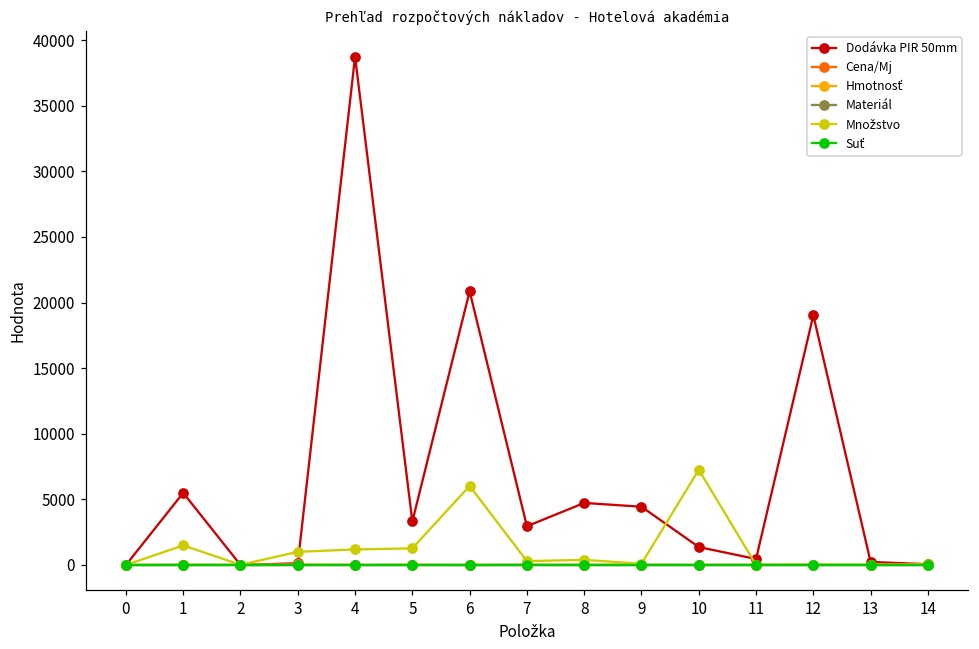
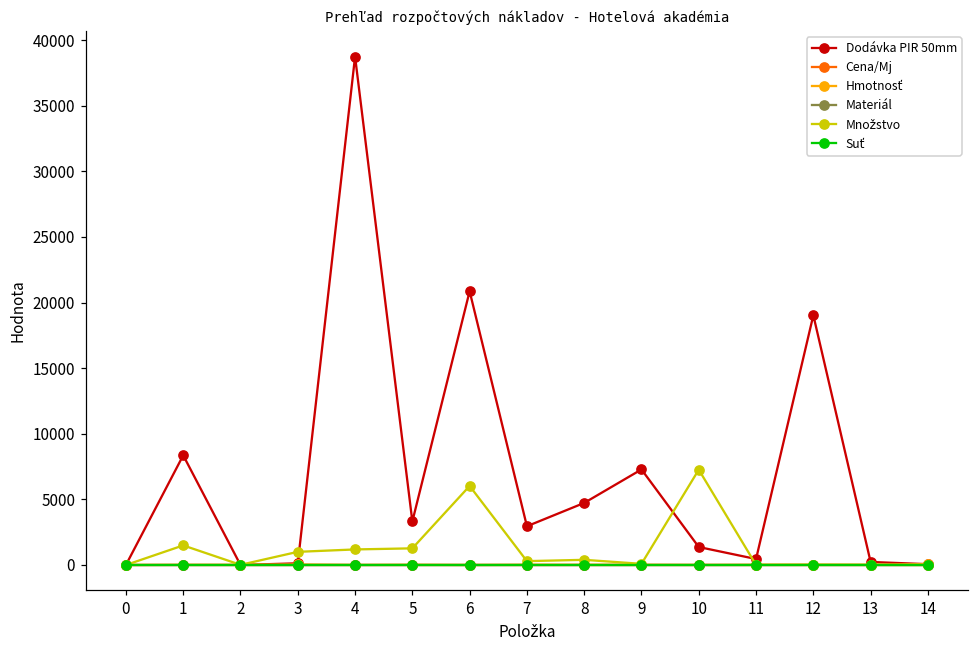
Dodávka PIR 50mm, 1: 5500 -> 8400
Dodávka PIR 50mm, 9: 4400 -> 7300
